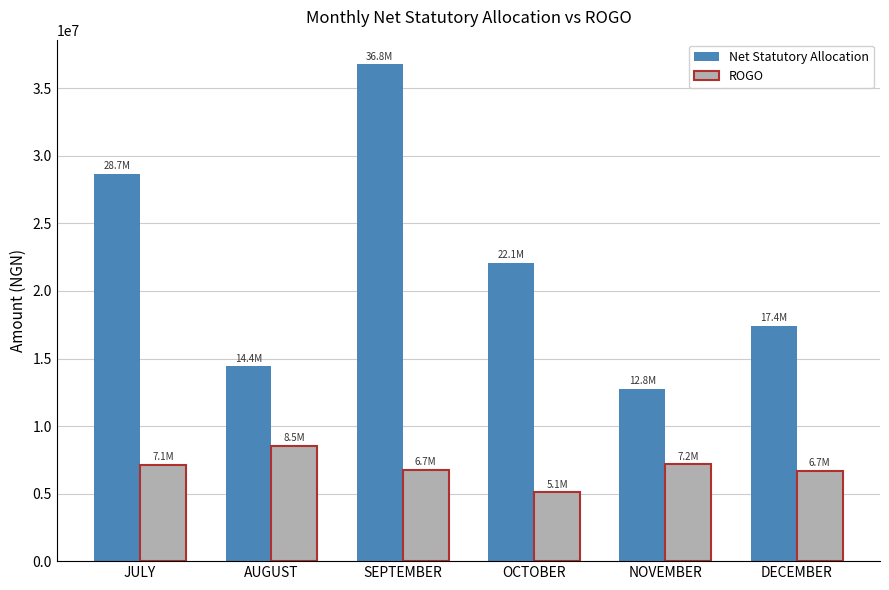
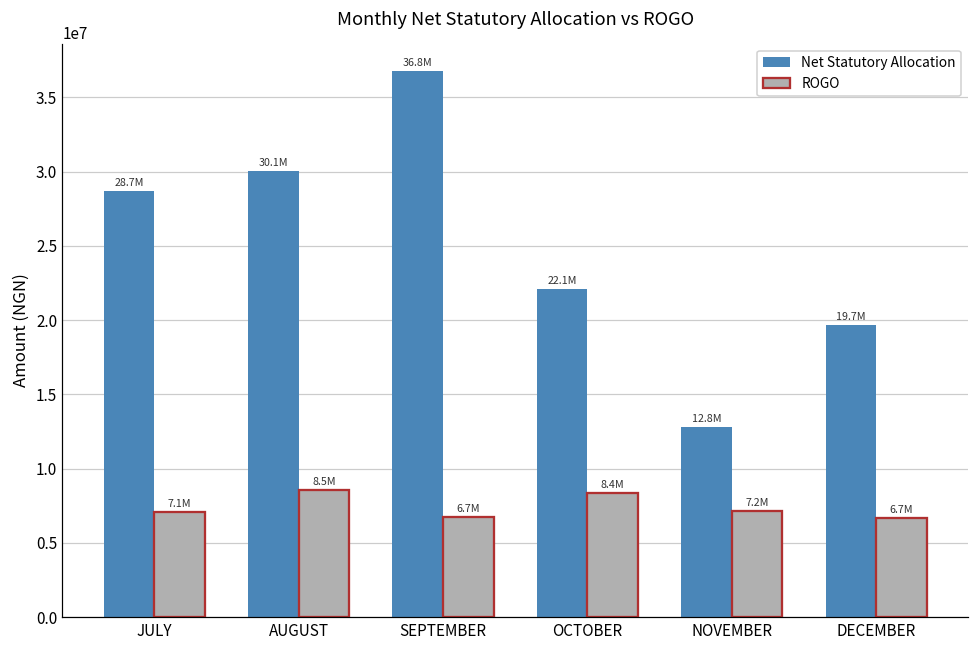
Net Statutory Allocation, AUGUST: 14.4M -> 30.1M
ROGO, OCTOBER: 5.1M -> 8.4M
Net Statutory Allocation, DECEMBER: 17.4M -> 19.7M
